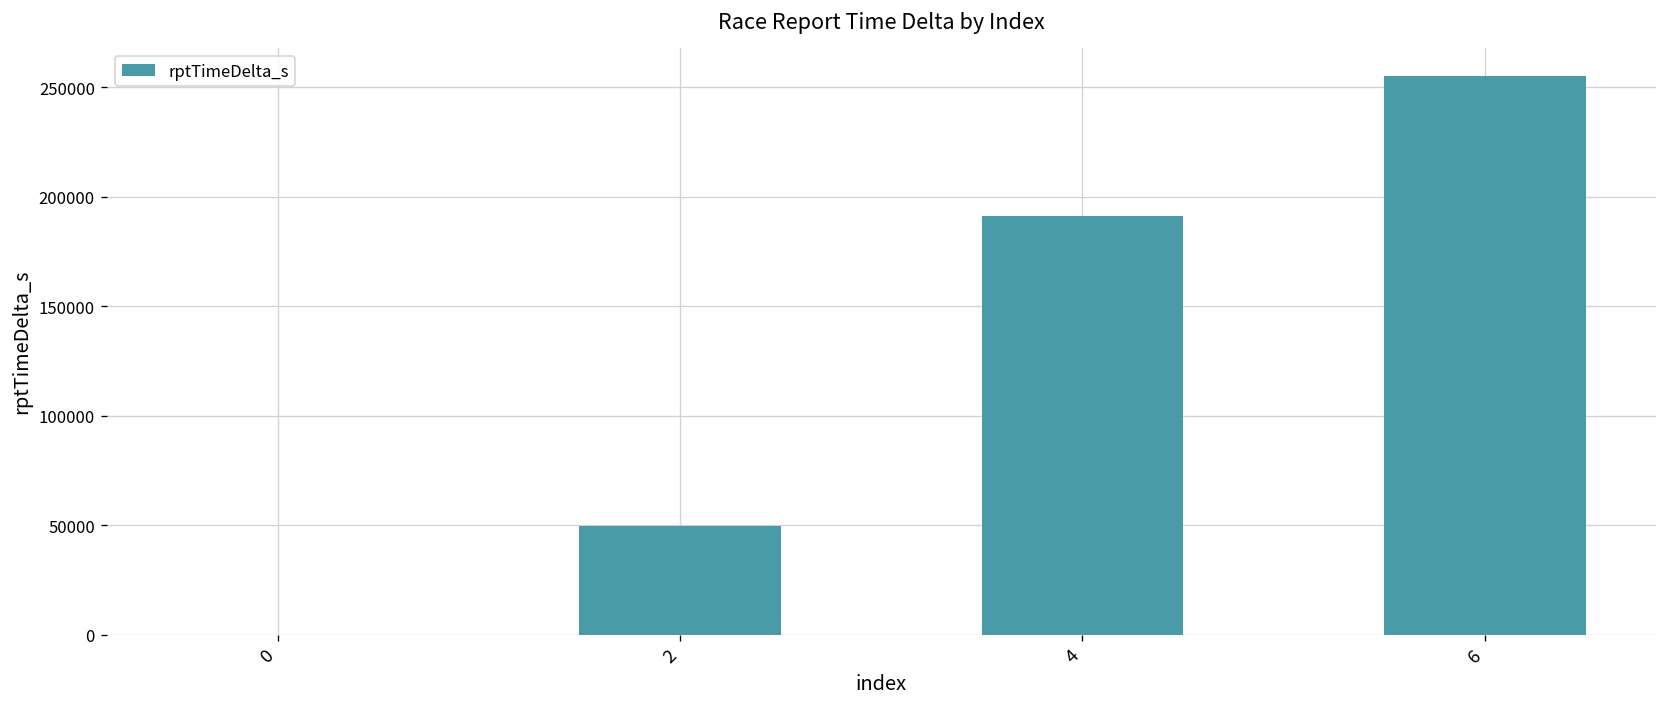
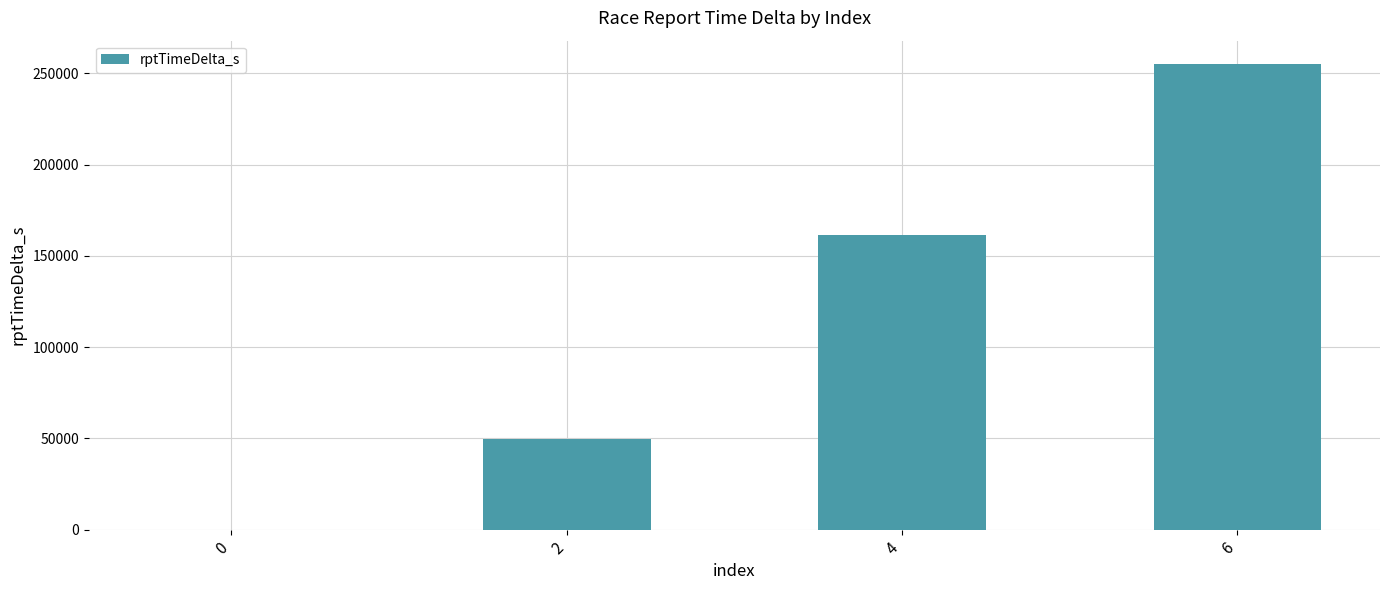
4: 191000 -> 162000
